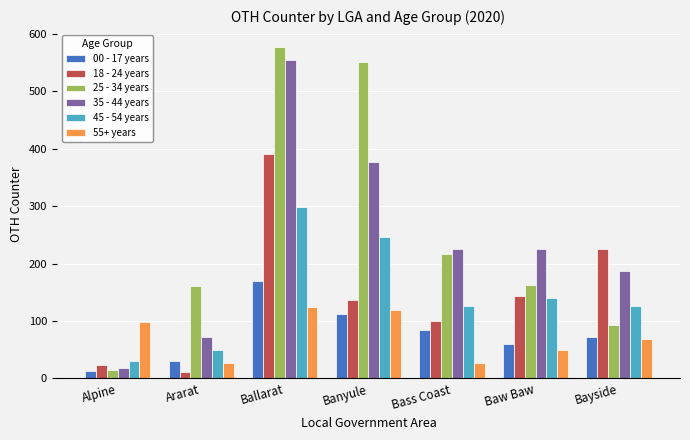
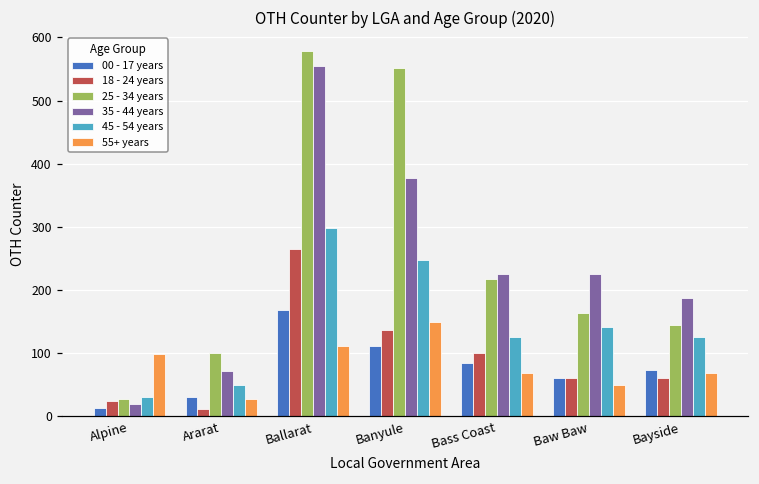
25 - 34 years, Alpine: 10 -> 30
25 - 34 years, Ararat: 160 -> 100
18 - 24 years, Ballarat: 390 -> 270
55+ years, Ballarat: 130 -> 110
55+ years, Banyule: 120 -> 150
55+ years, Bass Coast: 30 -> 70
18 - 24 years, Baw Baw: 140 -> 60
18 - 24 years, Bayside: 230 -> 60
25 - 34 years, Bayside: 90 -> 140
